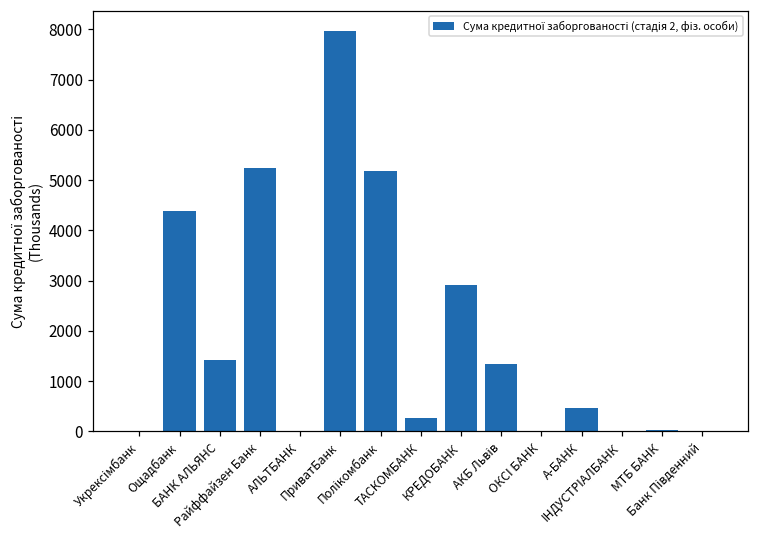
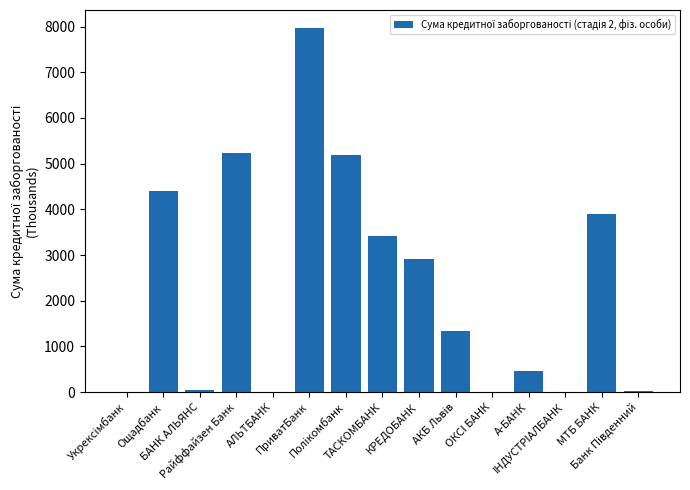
БАНК АЛЬЯНС: 1400 -> 0
ТАСКОМБАНК: 300 -> 3400
МТБ БАНК: 0 -> 3900
